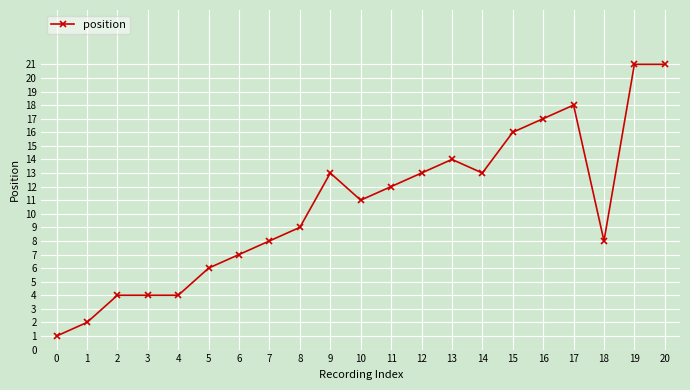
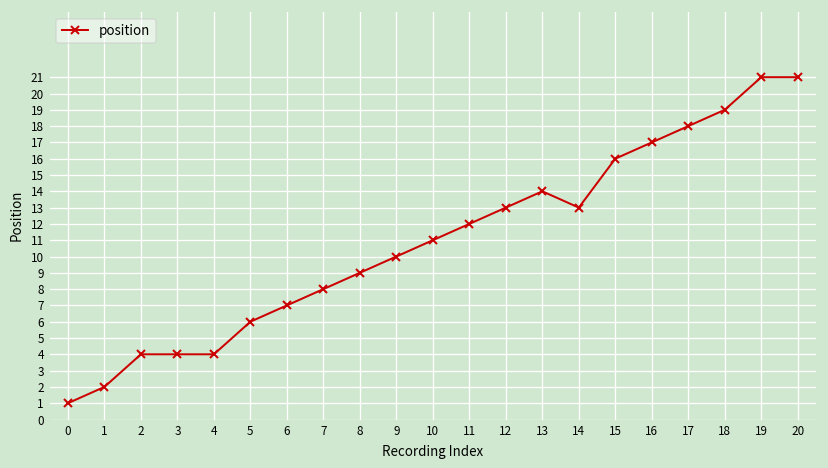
9: 13 -> 10
18: 8 -> 19
